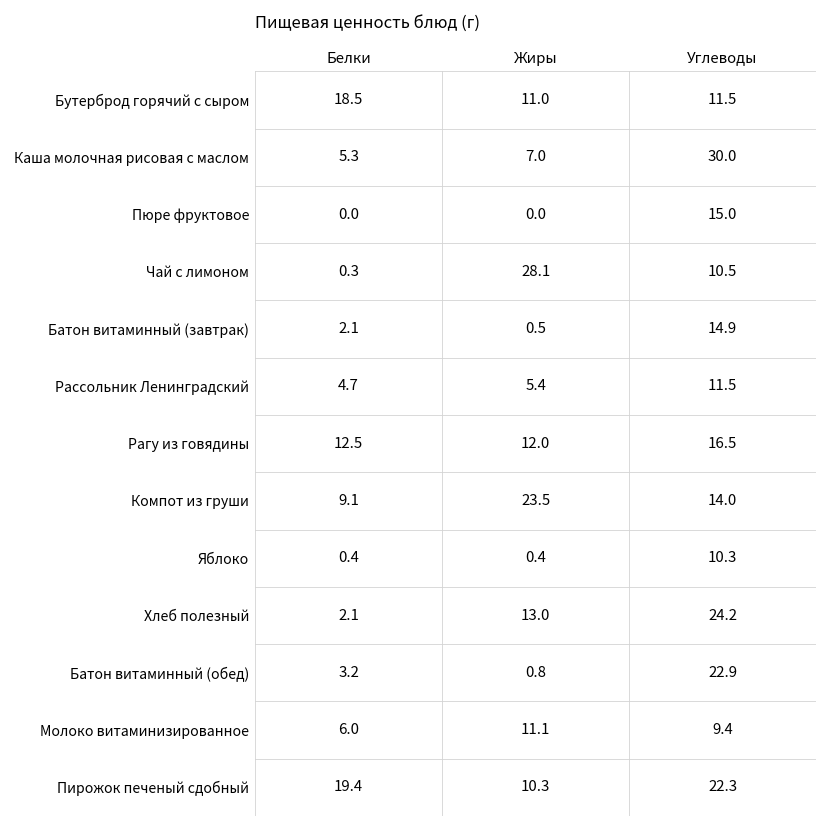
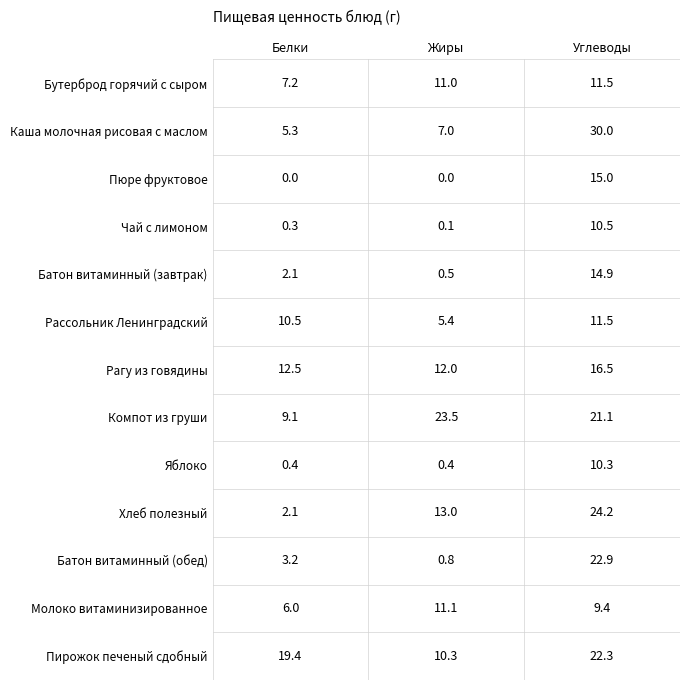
Бутерброд горячий с сыром, Белки: 18.5 -> 7.2
Чай с лимоном, Жиры: 28.1 -> 0.1
Рассольник Ленинградский, Белки: 4.7 -> 10.5
Компот из груши, Углеводы: 14.0 -> 21.1
